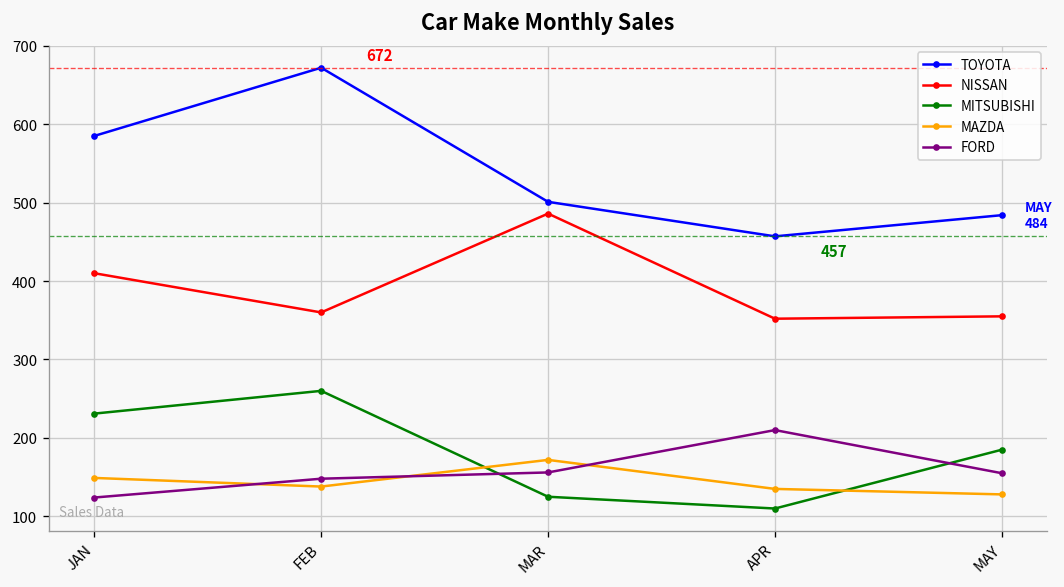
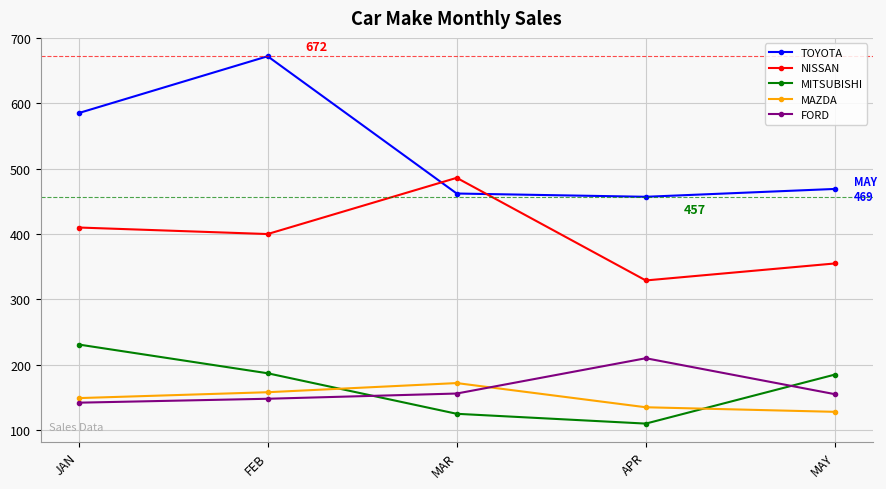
FORD, JAN: 120 -> 140
NISSAN, FEB: 360 -> 400
MITSUBISHI, FEB: 260 -> 190
MAZDA, FEB: 140 -> 160
TOYOTA, MAR: 500 -> 460
NISSAN, APR: 350 -> 330
TOYOTA, MAY: 484 -> 469
